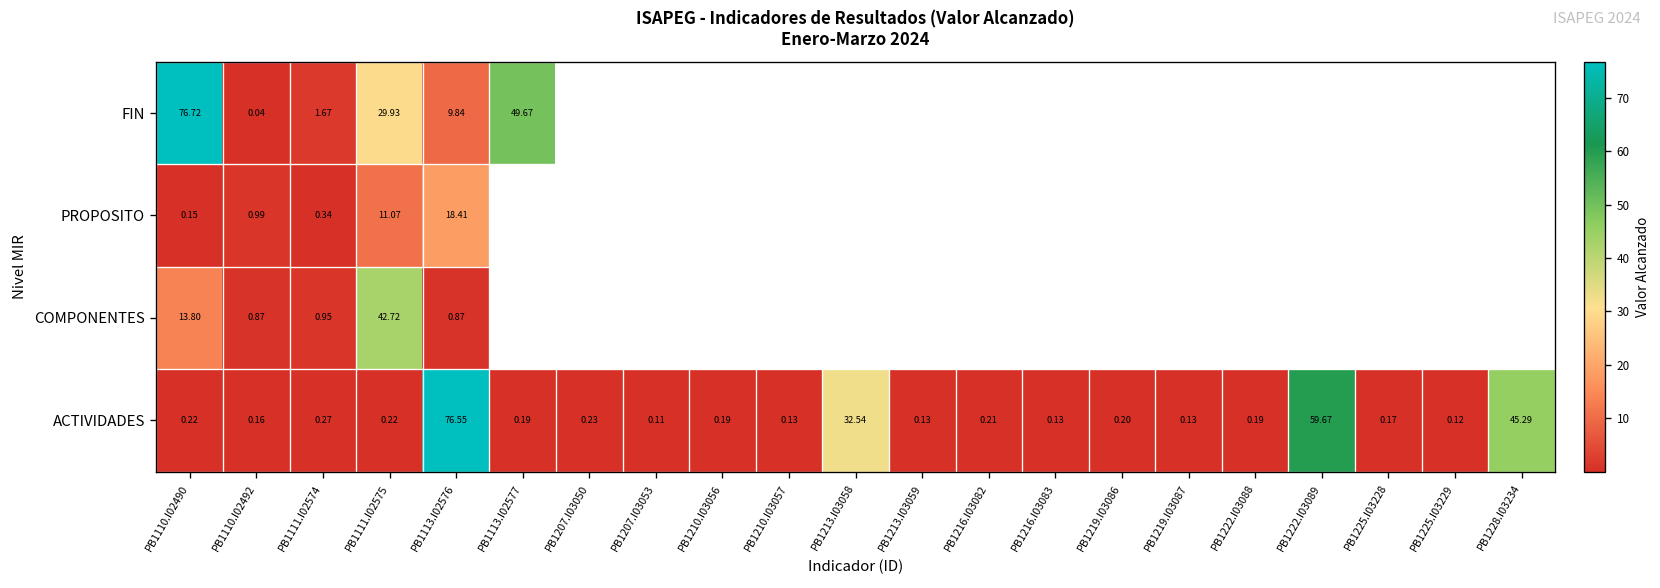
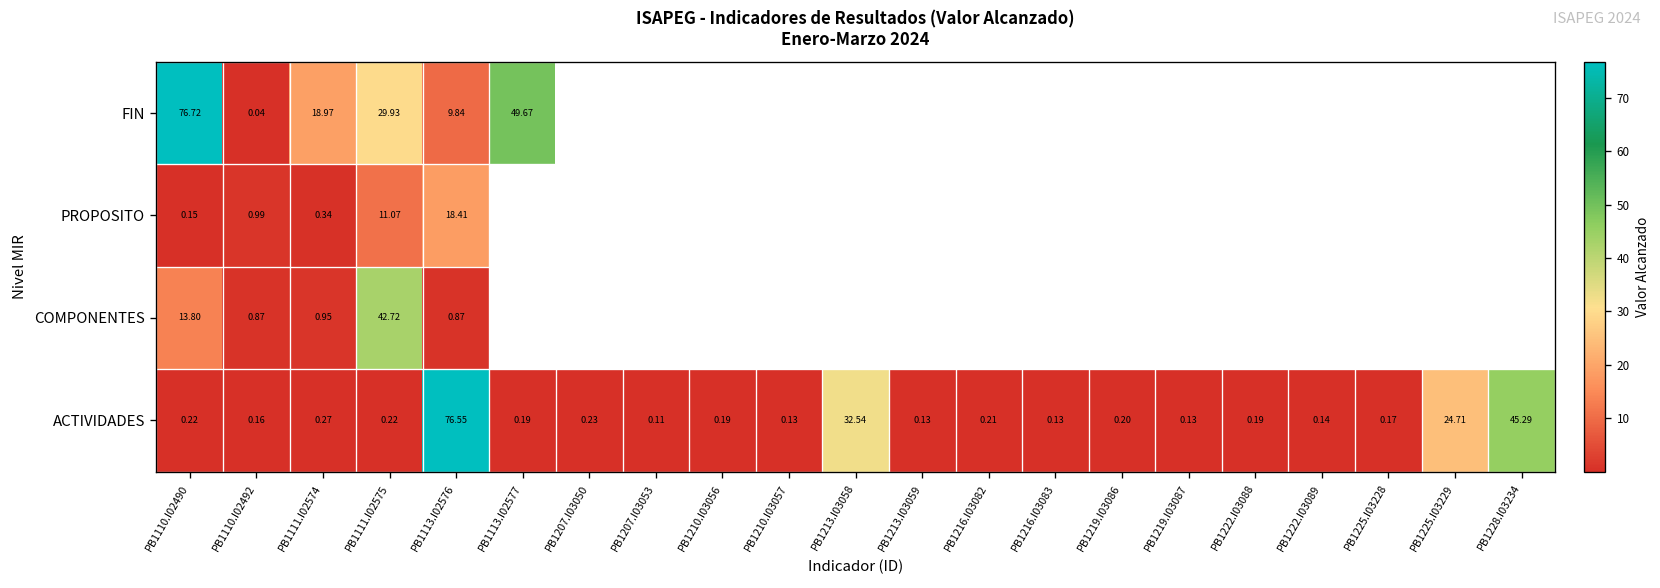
FIN, PB1111.I02574: 1.67 -> 18.97
ACTIVIDADES, PB1222.I03089: 59.67 -> 0.14
ACTIVIDADES, PB1225.I03229: 0.12 -> 24.71
